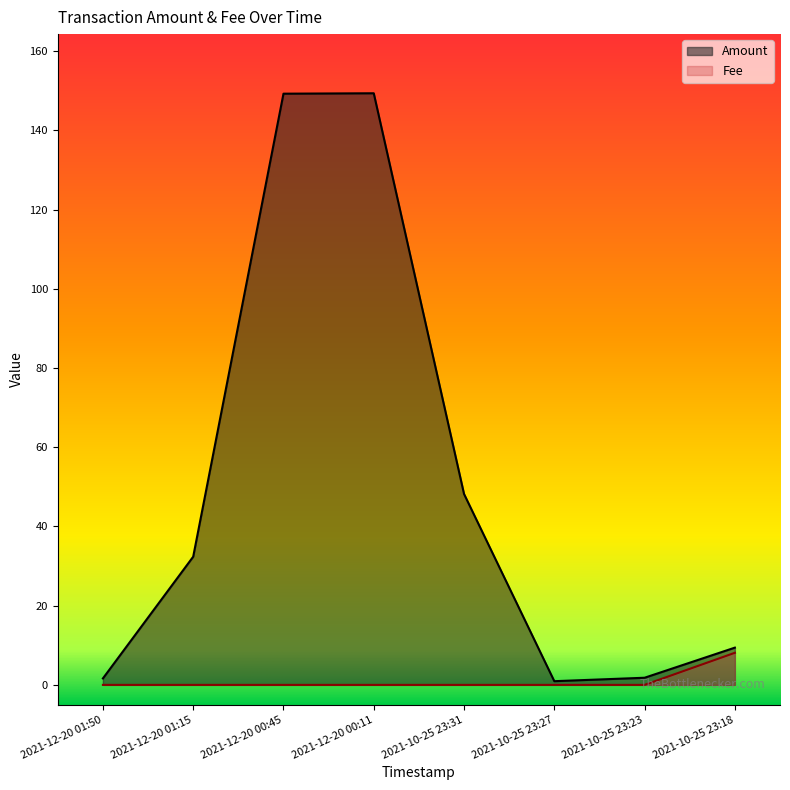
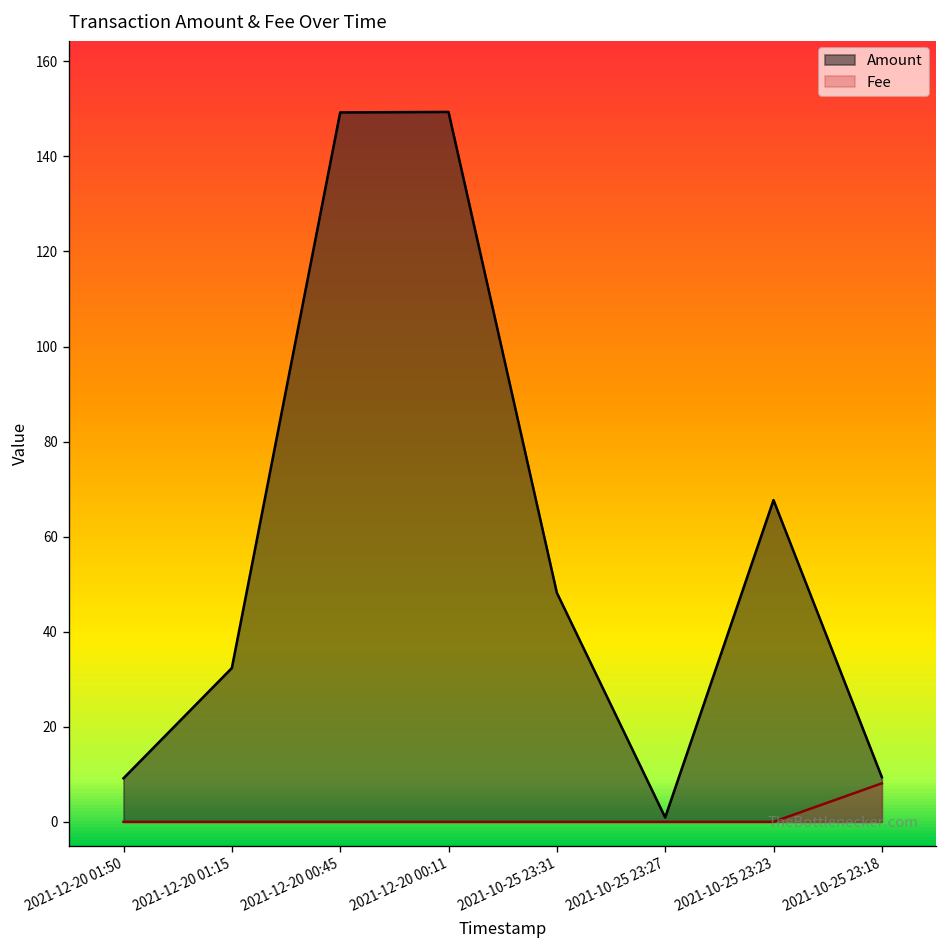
Amount, 2021-12-20 01:50: 2 -> 9
Amount, 2021-10-25 23:23: 2 -> 68
